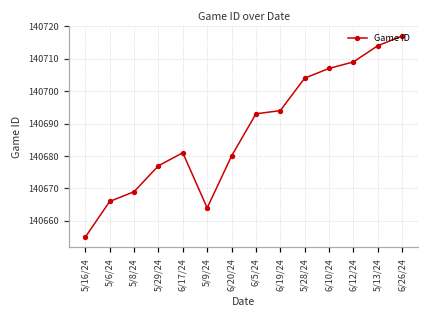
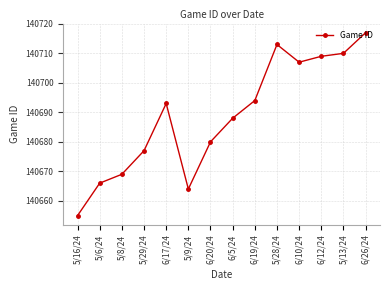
6/17/24: 140681 -> 140693
6/5/24: 140693 -> 140688
5/28/24: 140704 -> 140713
5/13/24: 140714 -> 140710
